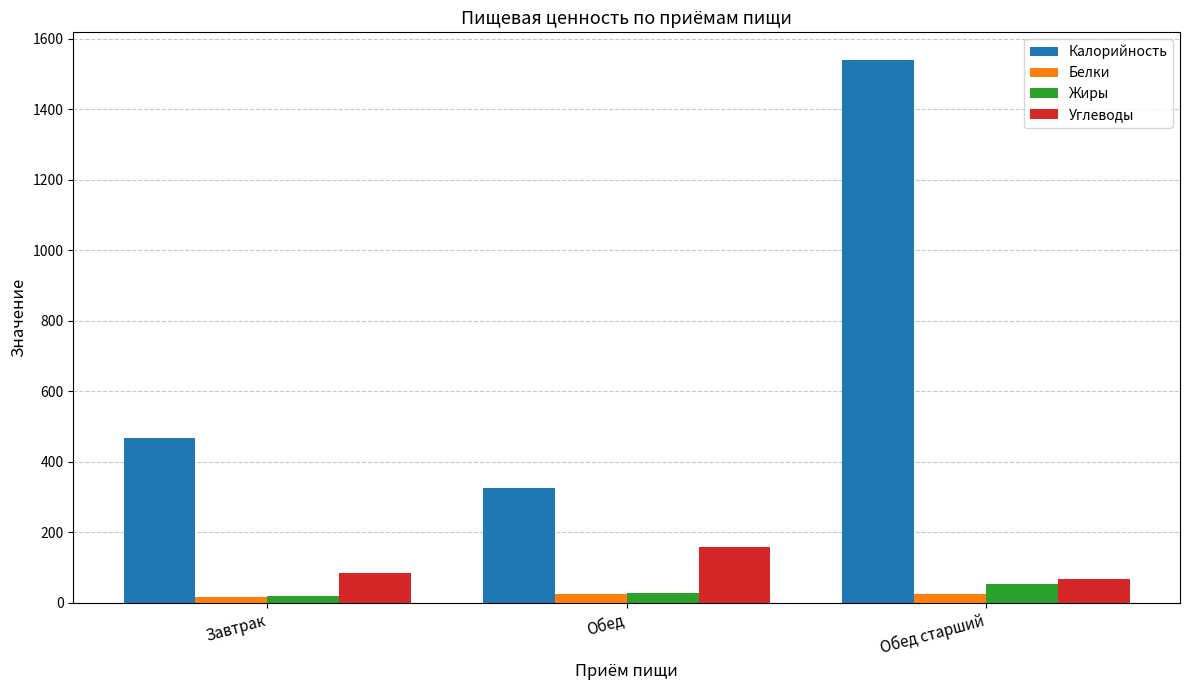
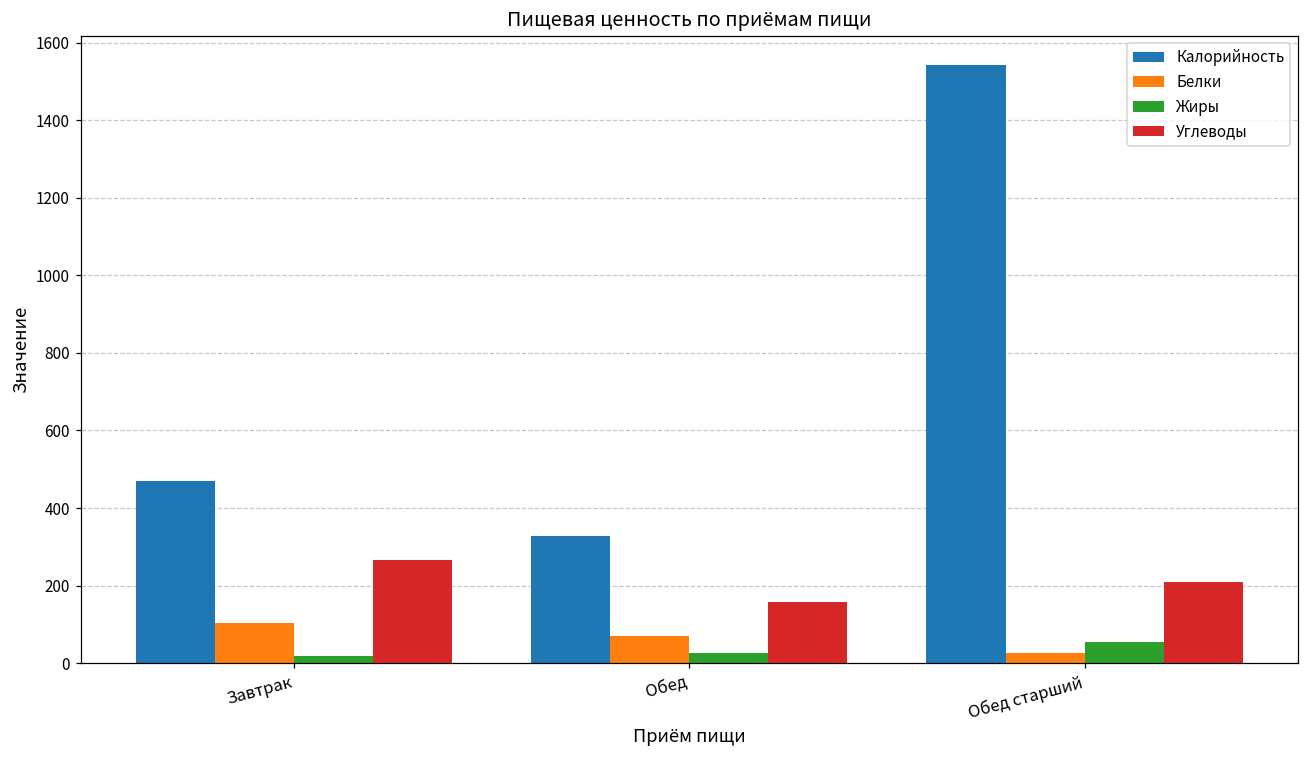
Белки, Завтрак: 20 -> 100
Углеводы, Завтрак: 80 -> 270
Белки, Обед: 30 -> 70
Углеводы, Обед старший: 70 -> 210
